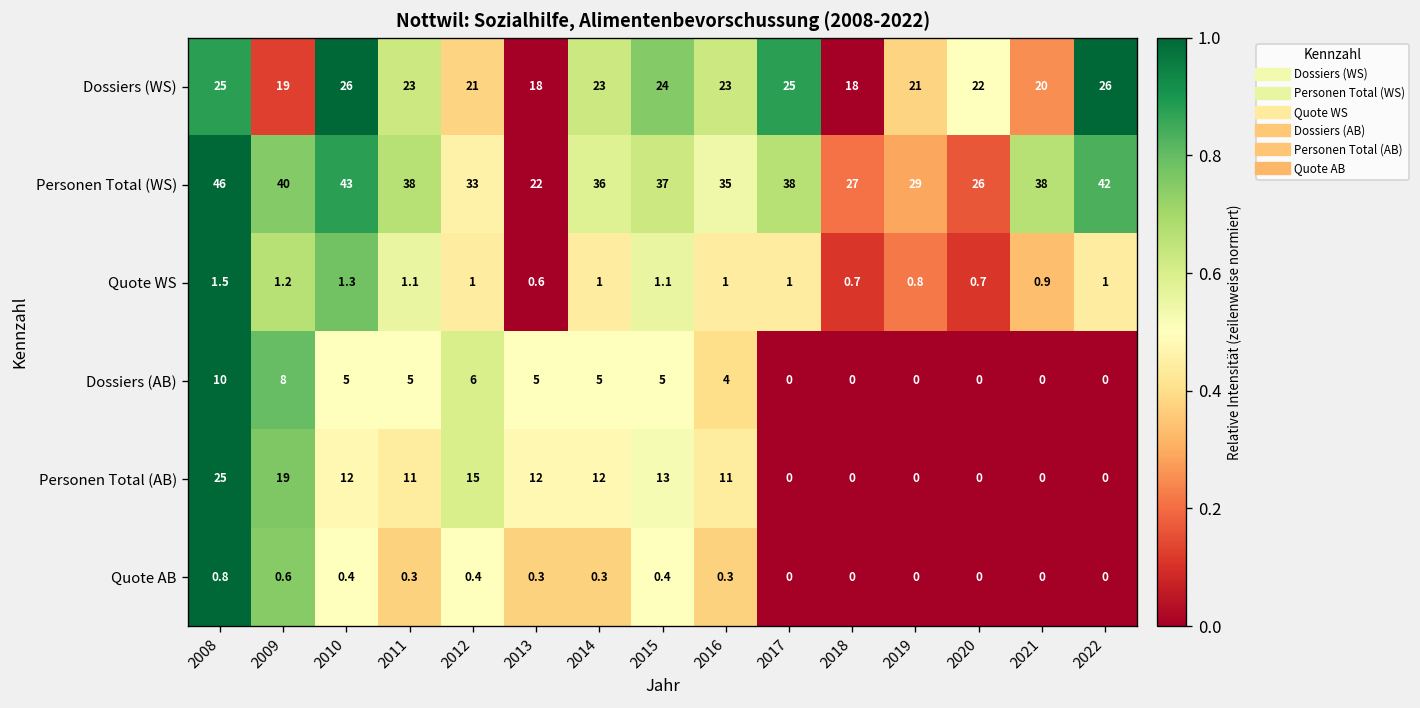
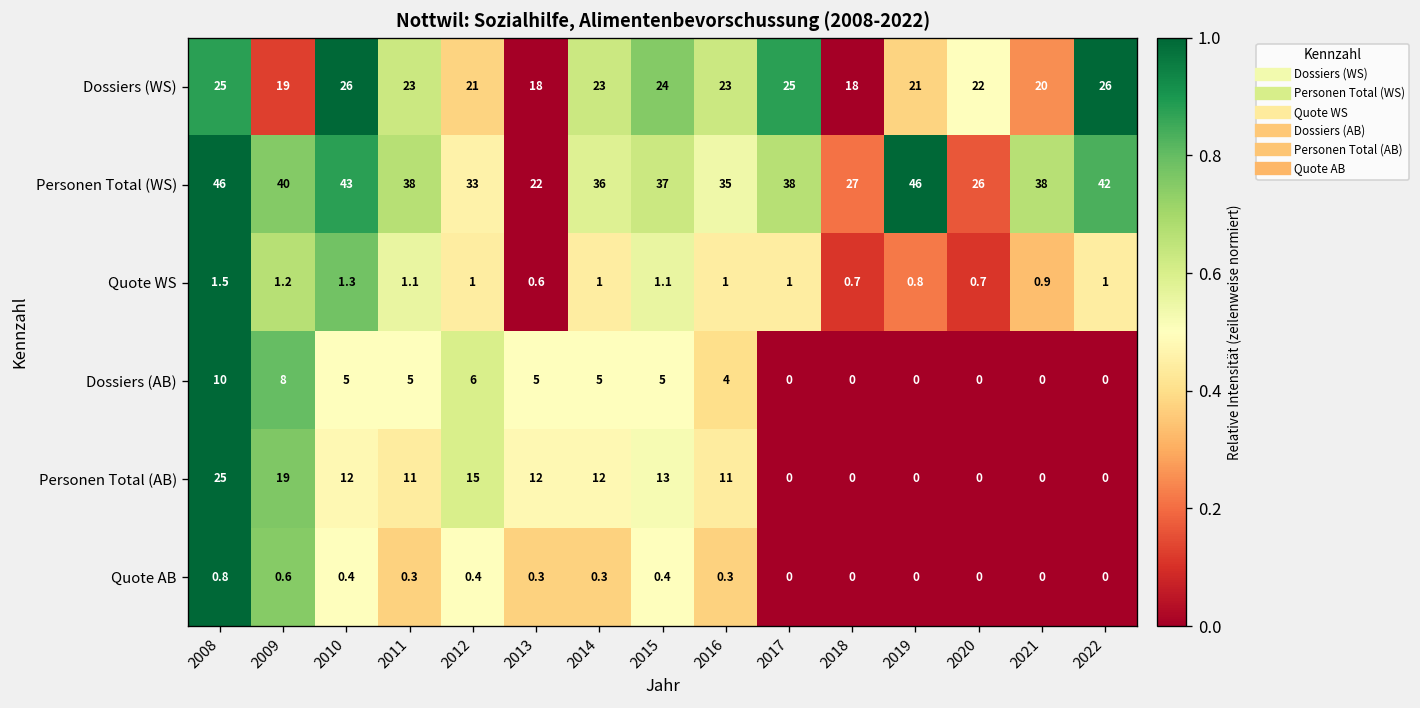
Personen Total (WS), 2019: 29 -> 46
